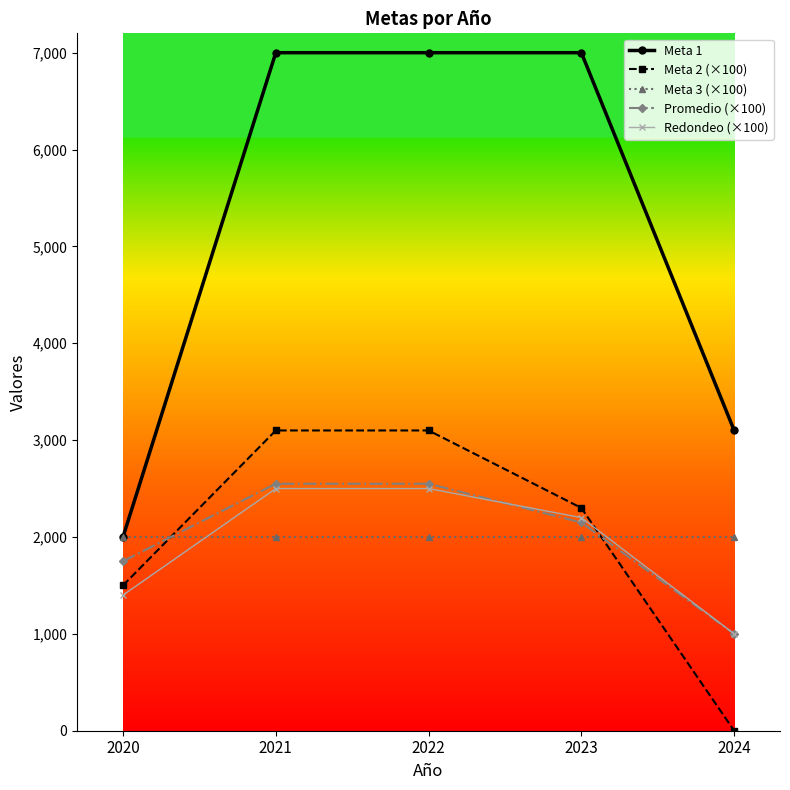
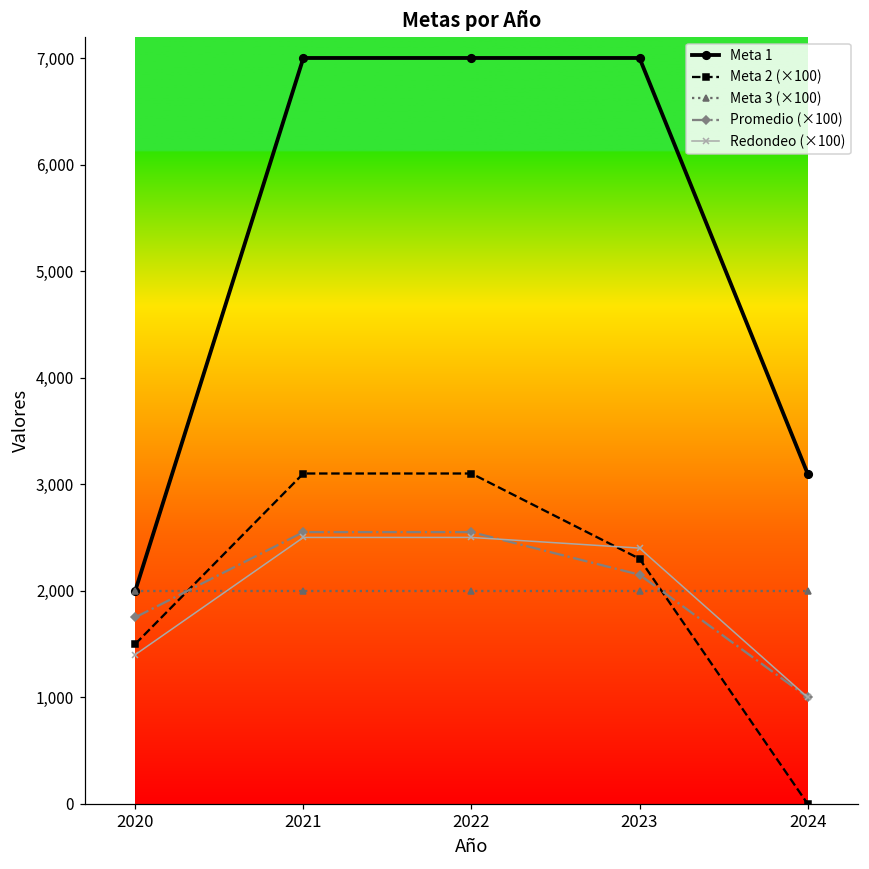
Redondeo (×100), 2023: 2,200 -> 2,400
